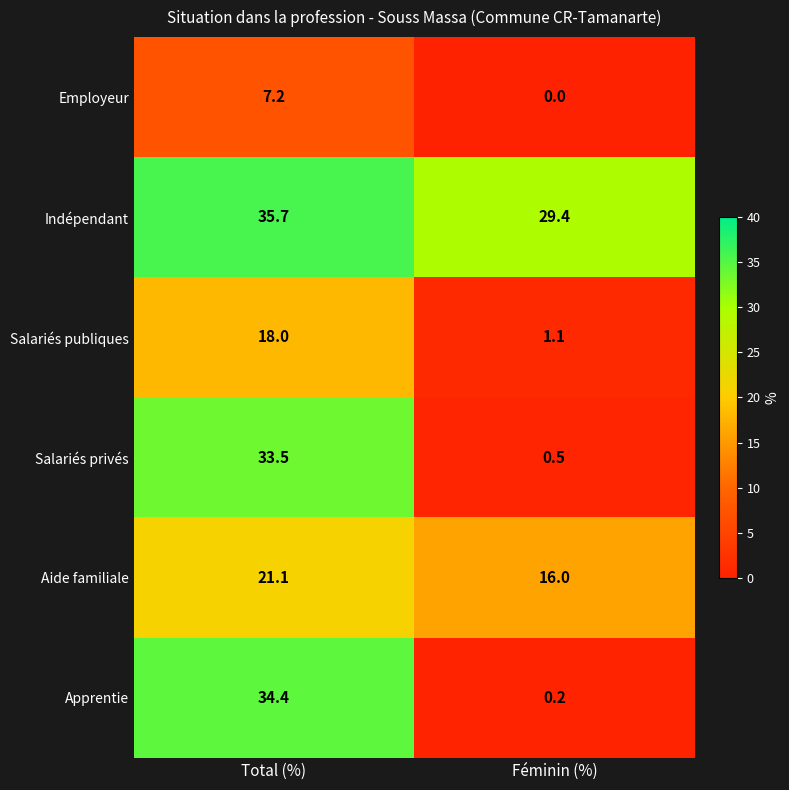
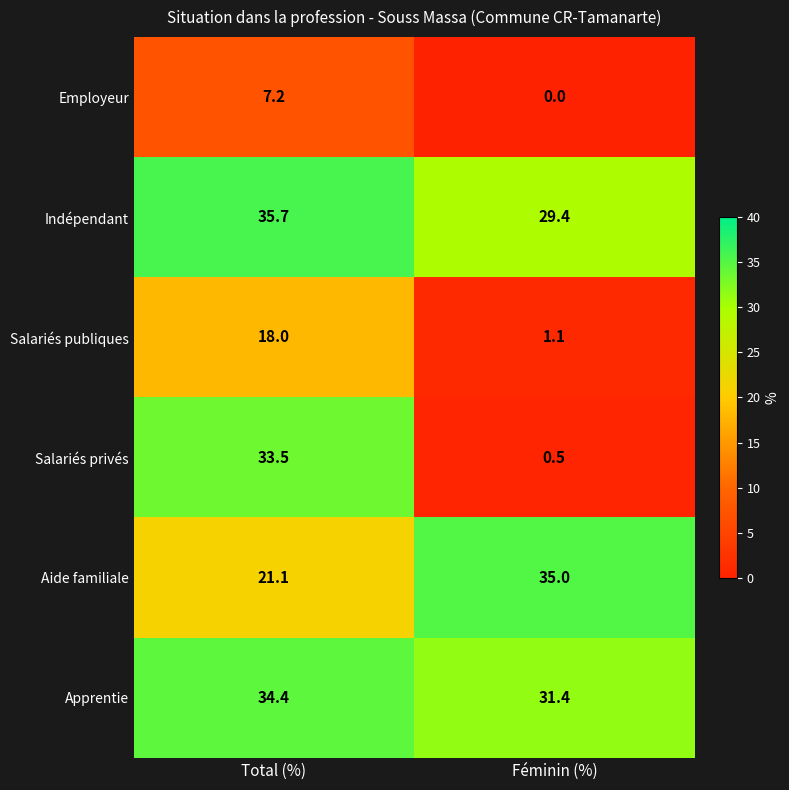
Aide familiale, Féminin (%): 16.0 -> 35.0
Apprentie, Féminin (%): 0.2 -> 31.4
